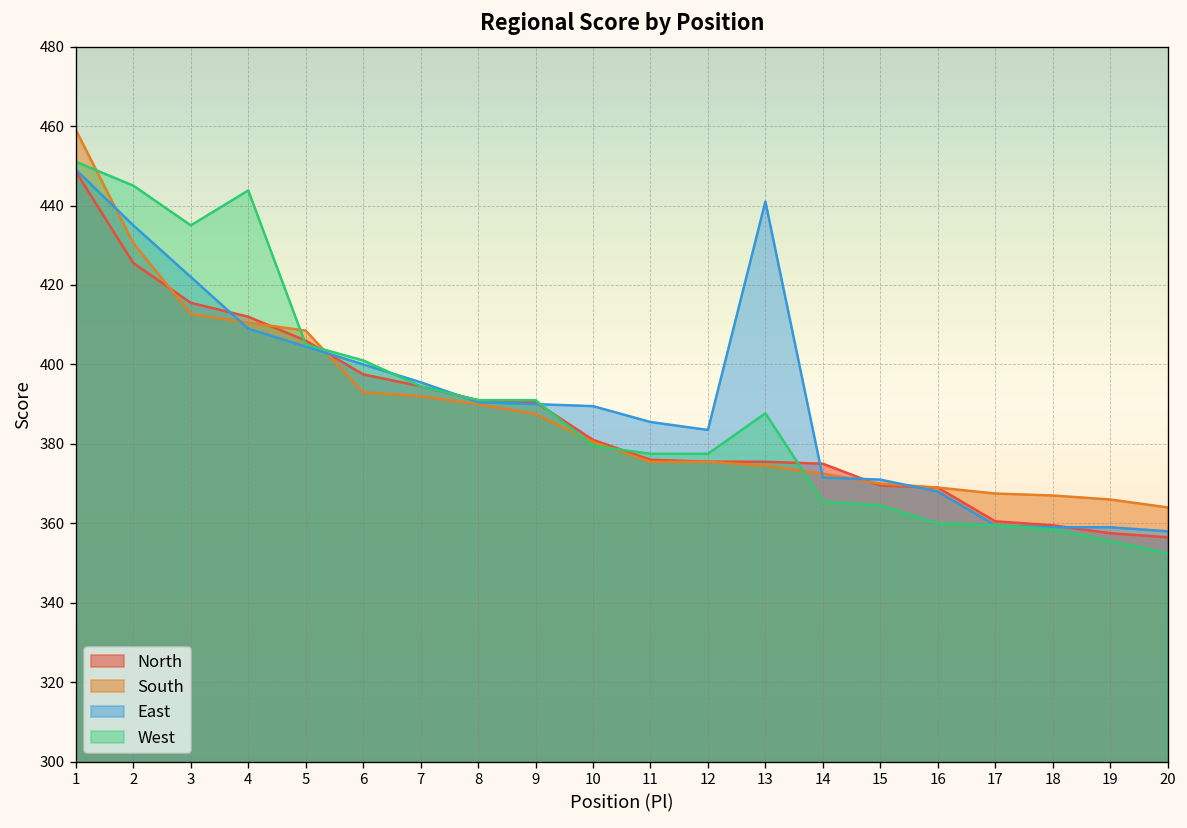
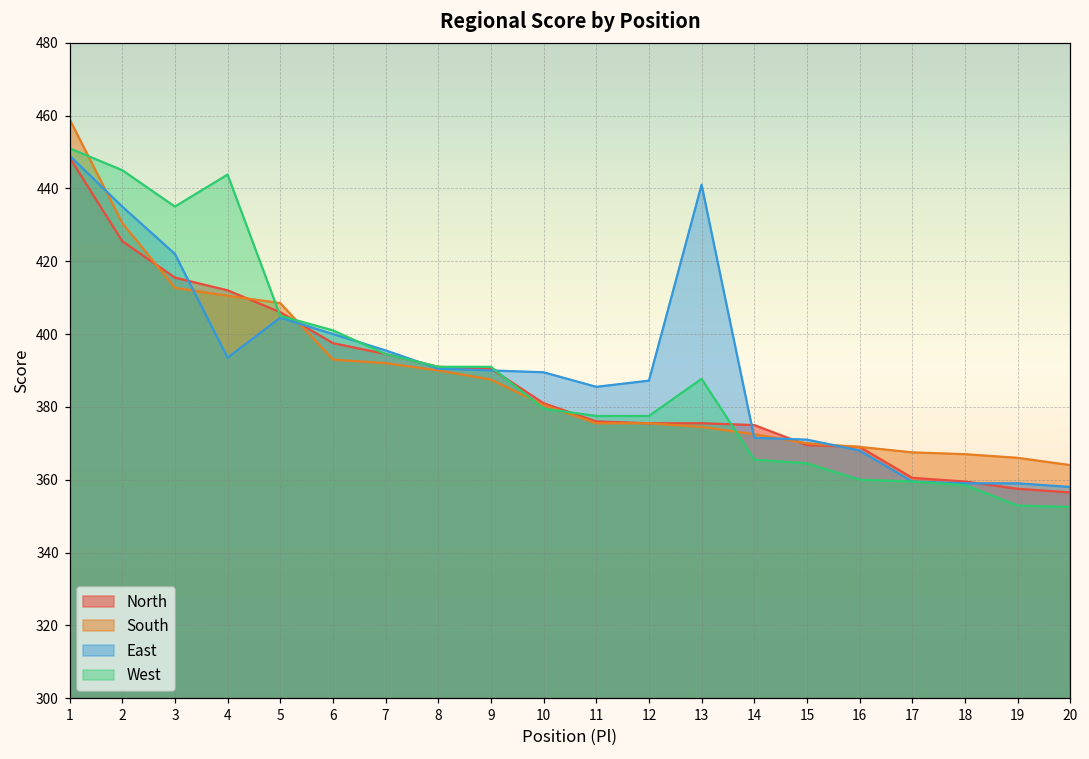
East, 4: 409 -> 394
East, 12: 384 -> 387
West, 19: 356 -> 353
